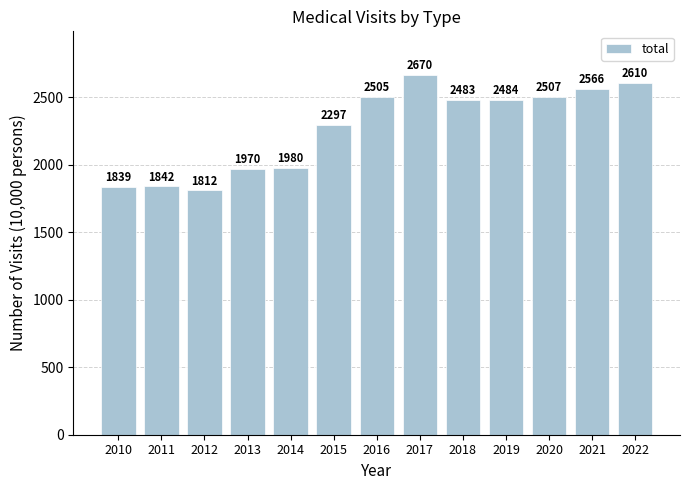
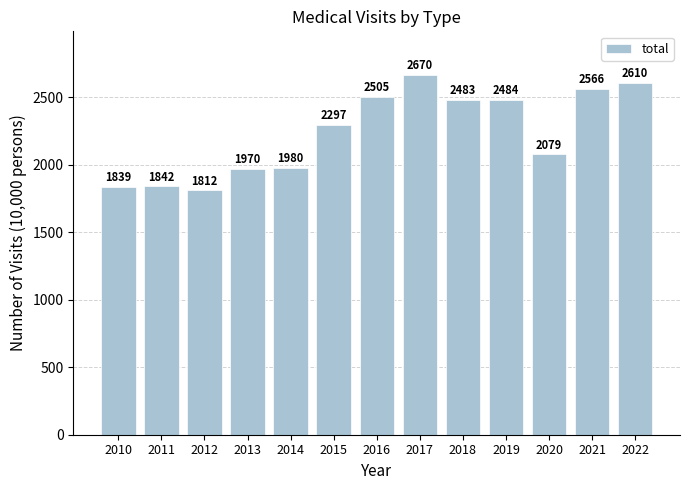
2020: 2507 -> 2079
